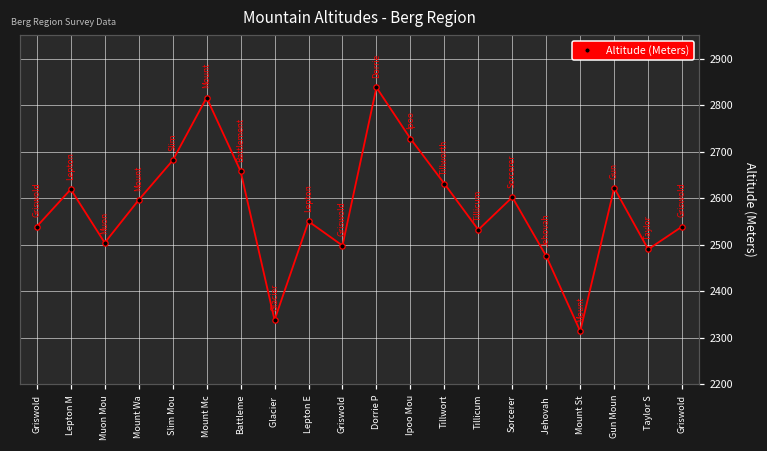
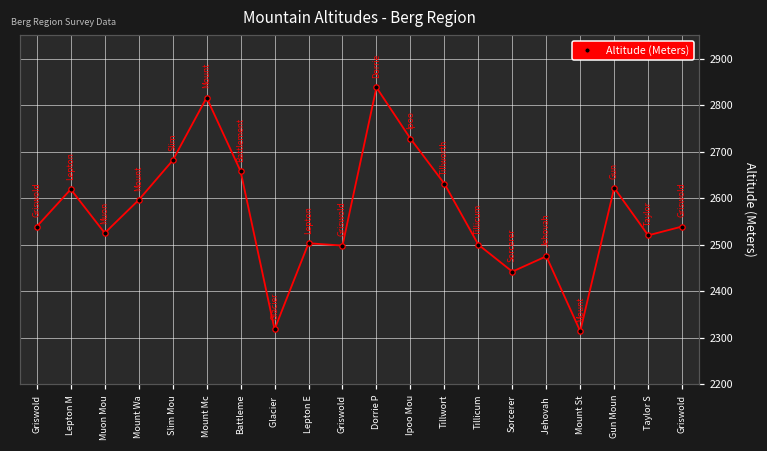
Muon Mou: 2500 -> 2530
Glacier: 2340 -> 2320
Lepton E: 2550 -> 2500
Tillicum: 2530 -> 2500
Sorcerer: 2600 -> 2440
Taylor S: 2490 -> 2520
